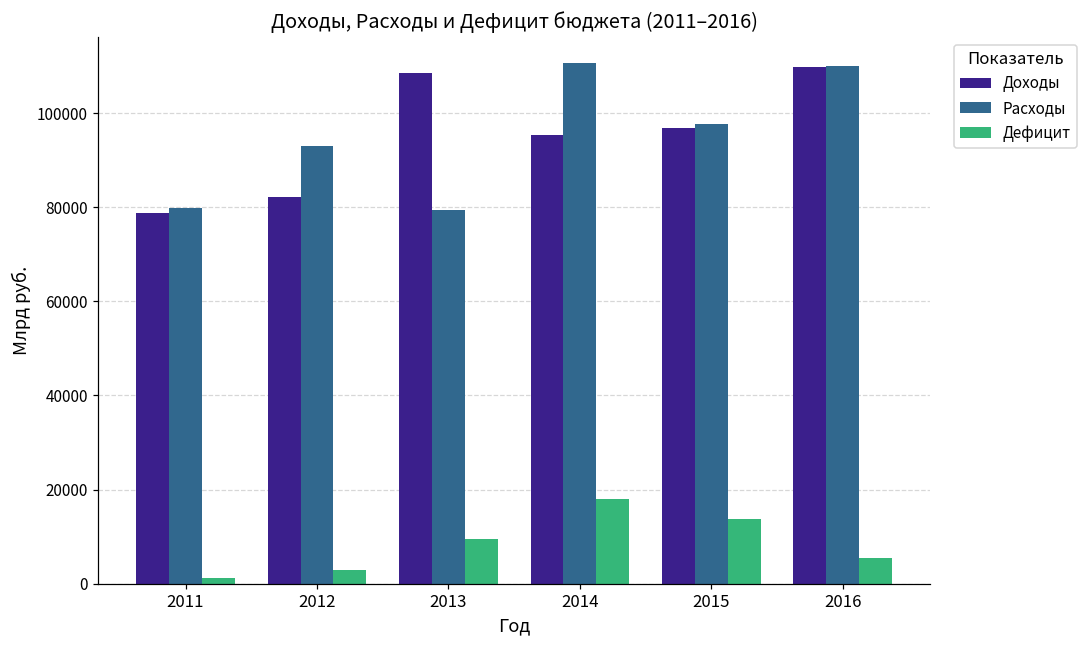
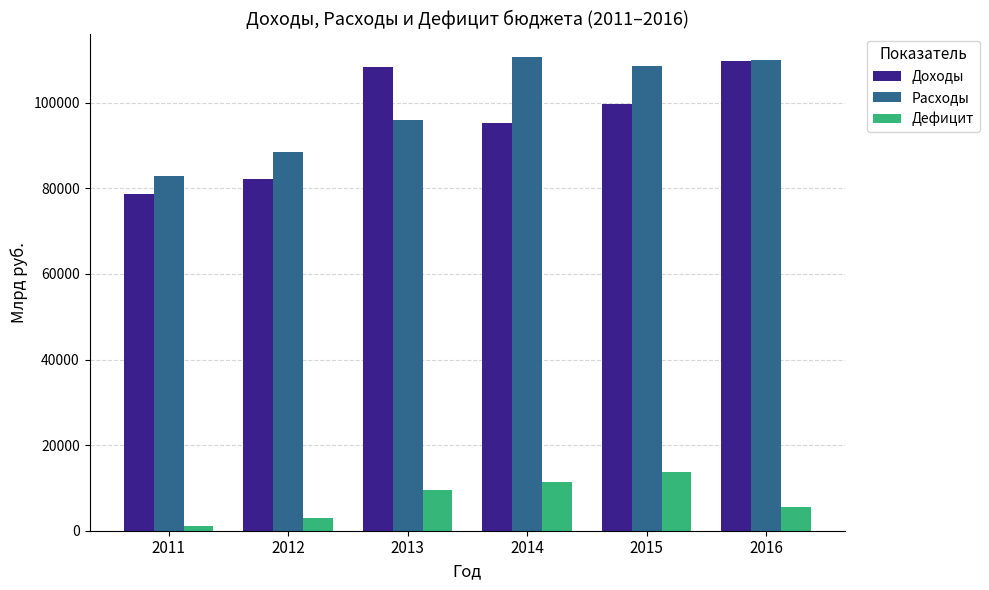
Расходы, 2011: 80000 -> 83000
Расходы, 2012: 93000 -> 88000
Расходы, 2013: 79000 -> 96000
Дефицит, 2014: 18000 -> 11000
Доходы, 2015: 97000 -> 100000
Расходы, 2015: 98000 -> 109000
